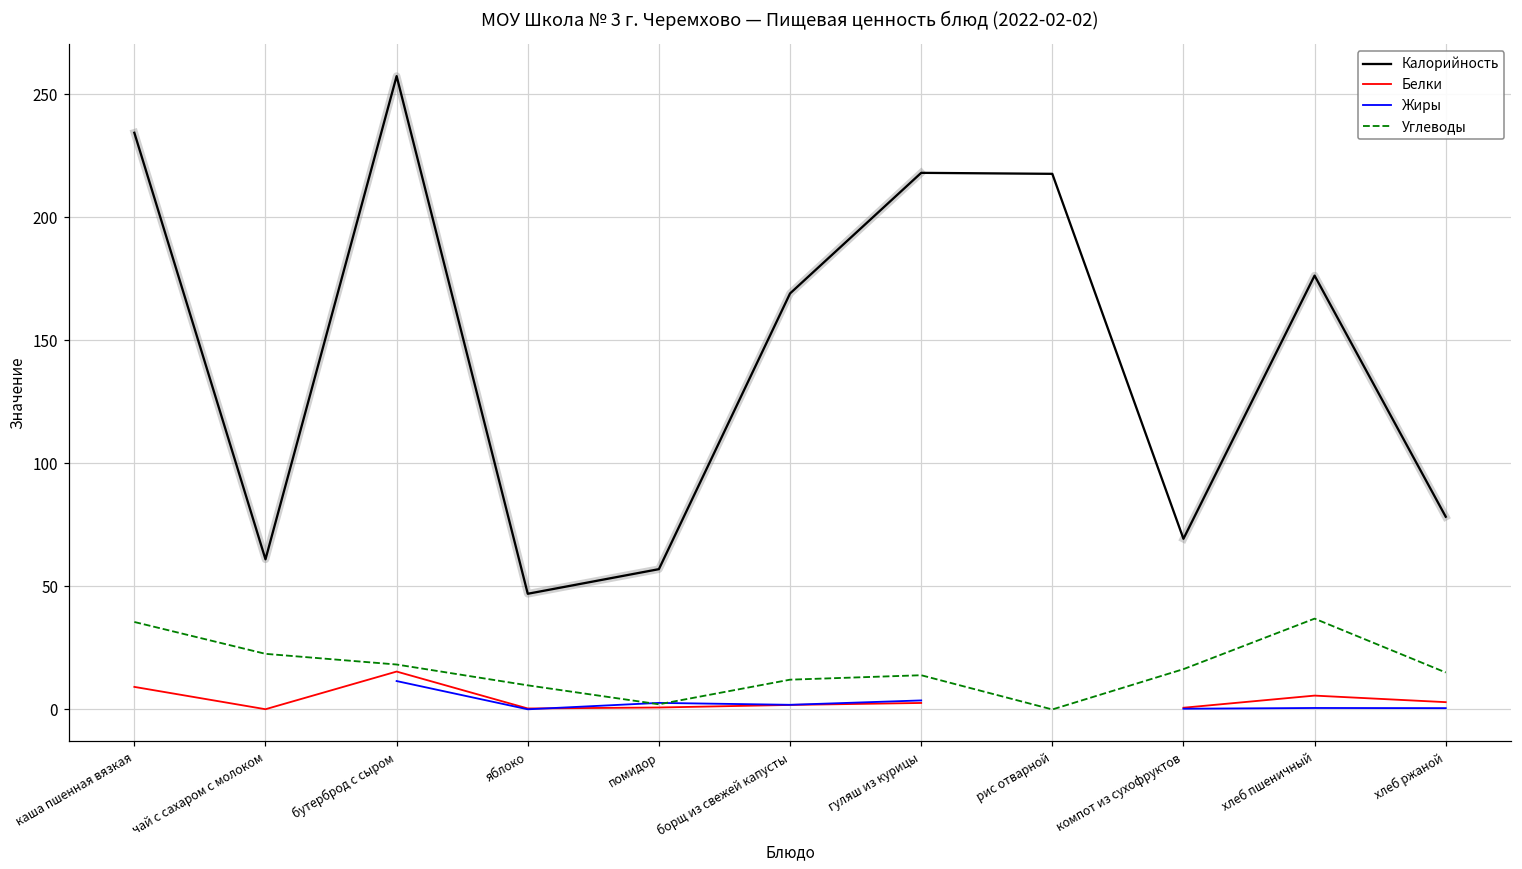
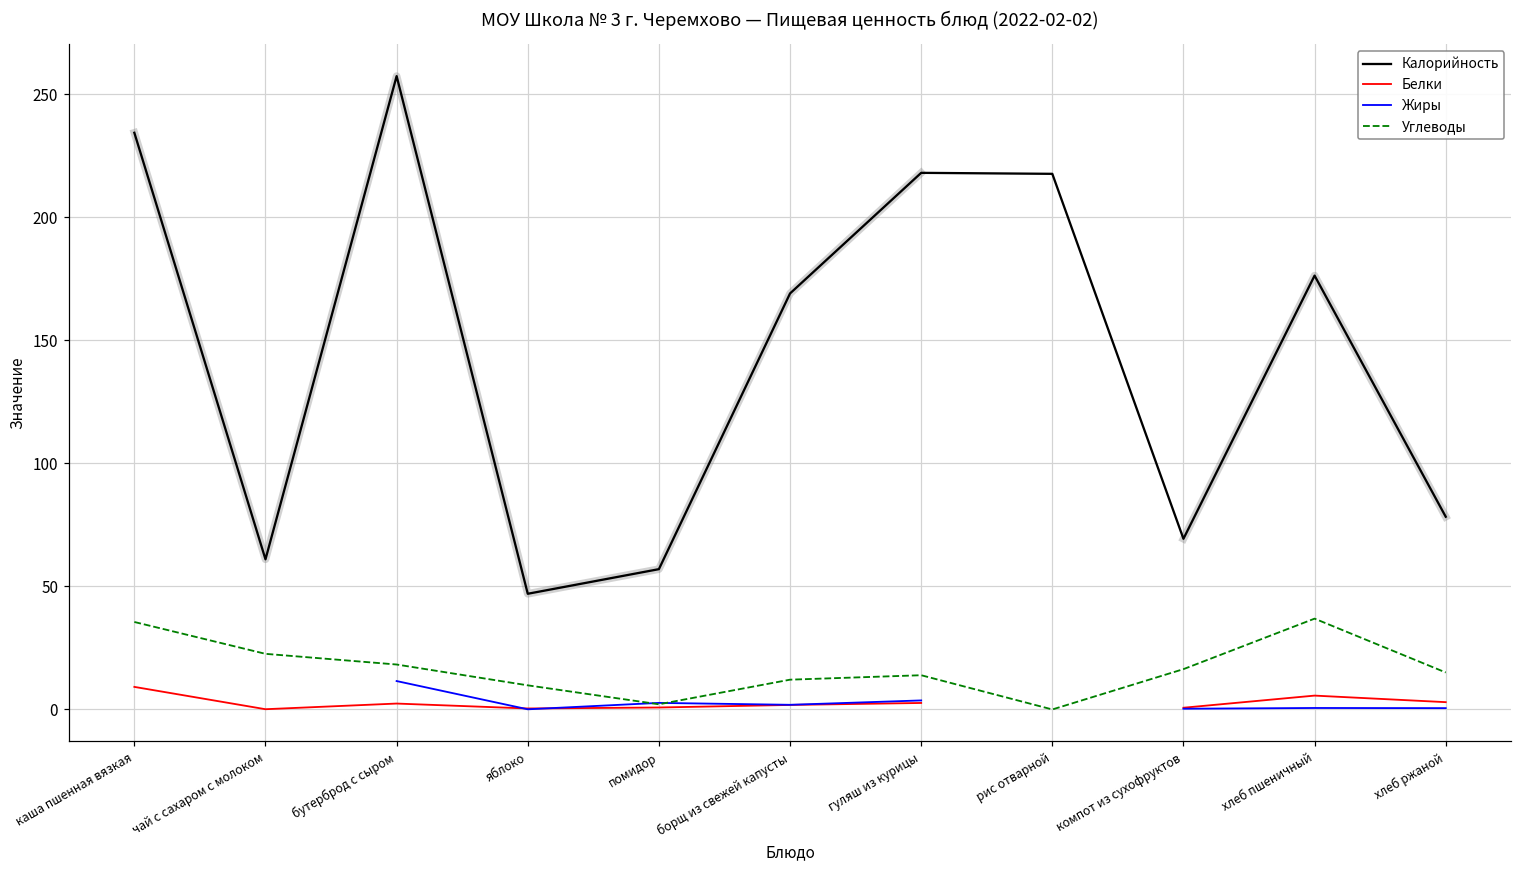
Белки, бутерброд с сыром: 15 -> 2
